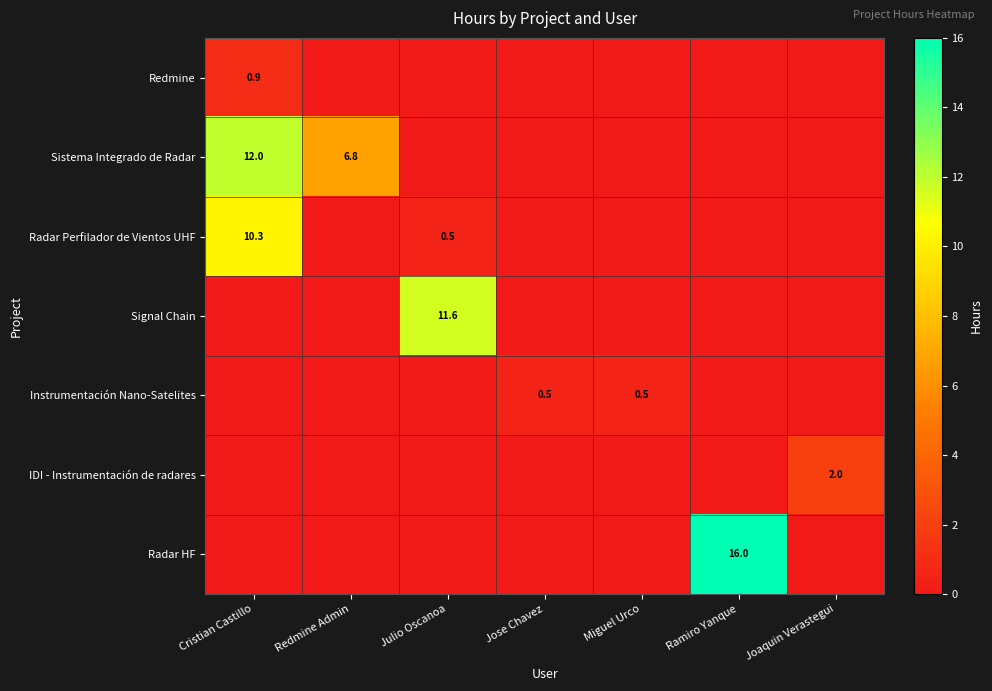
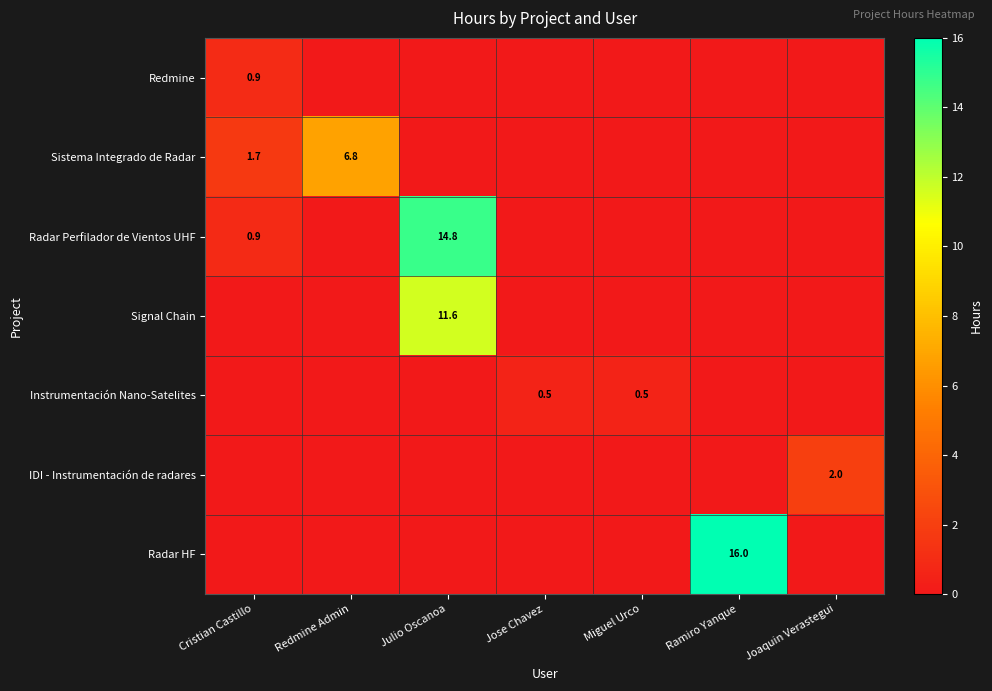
Sistema Integrado de Radar, Cristian Castillo: 12.0 -> 1.7
Radar Perfilador de Vientos UHF, Cristian Castillo: 10.3 -> 0.9
Radar Perfilador de Vientos UHF, Julio Oscanoa: 0.5 -> 14.8
